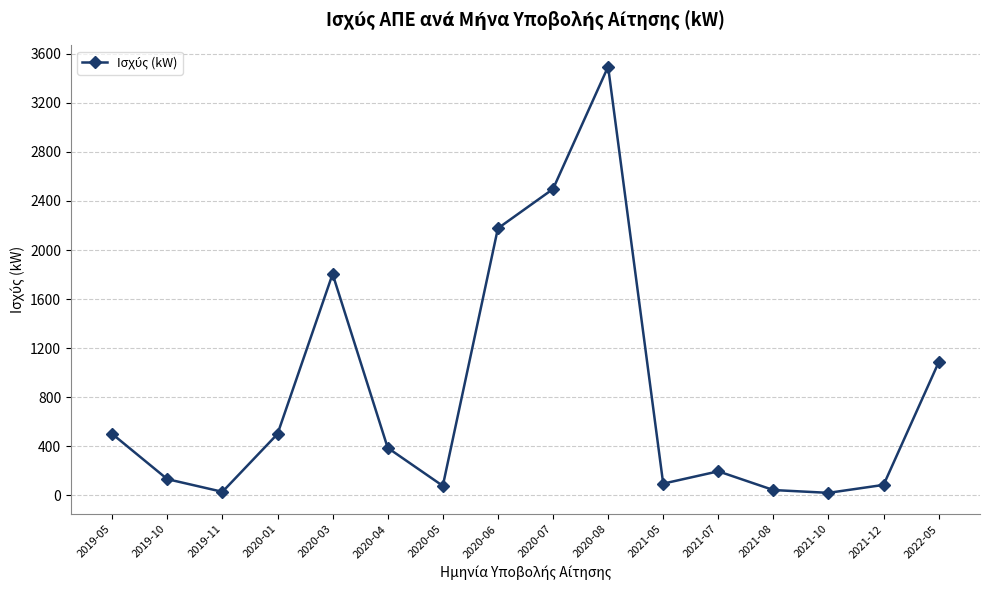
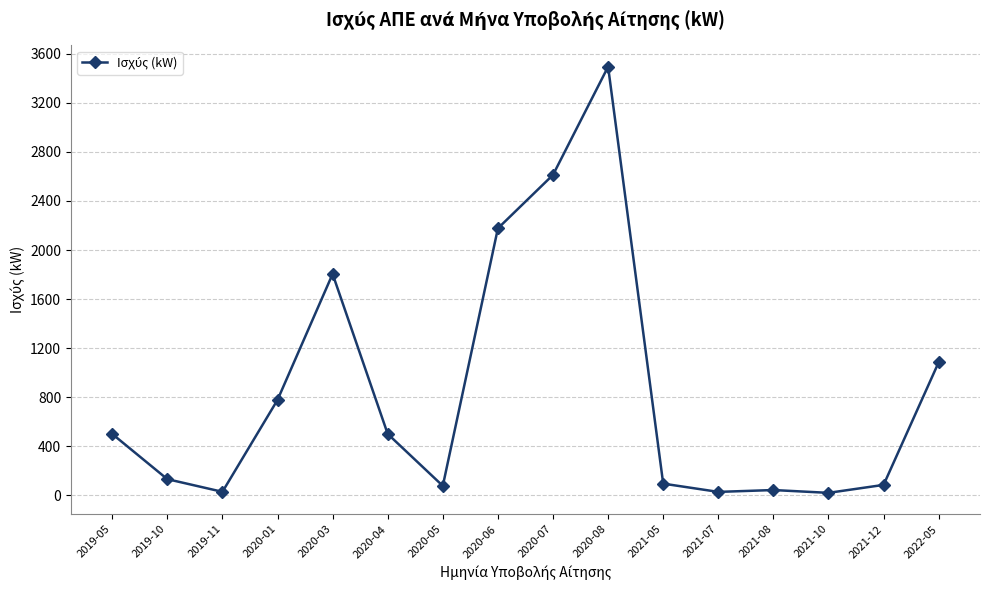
2020-01: 500 -> 780
2020-04: 390 -> 500
2020-07: 2500 -> 2610
2021-07: 200 -> 30
